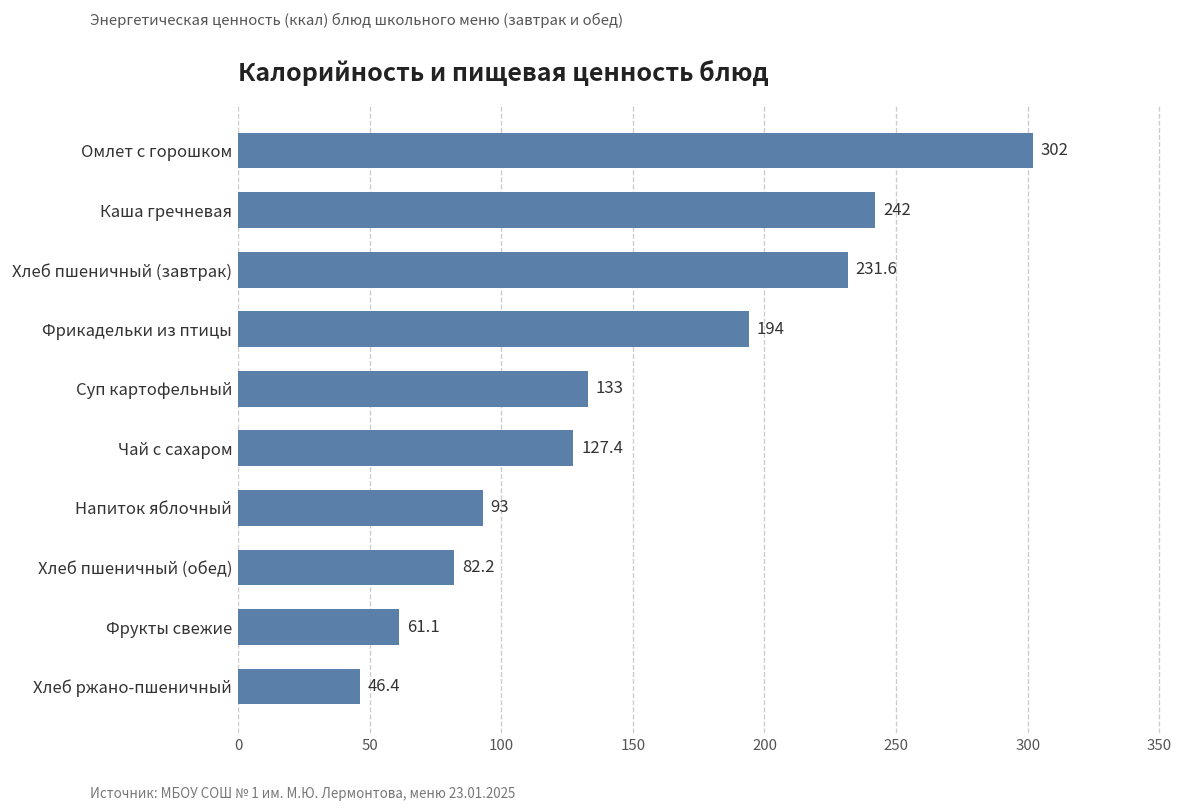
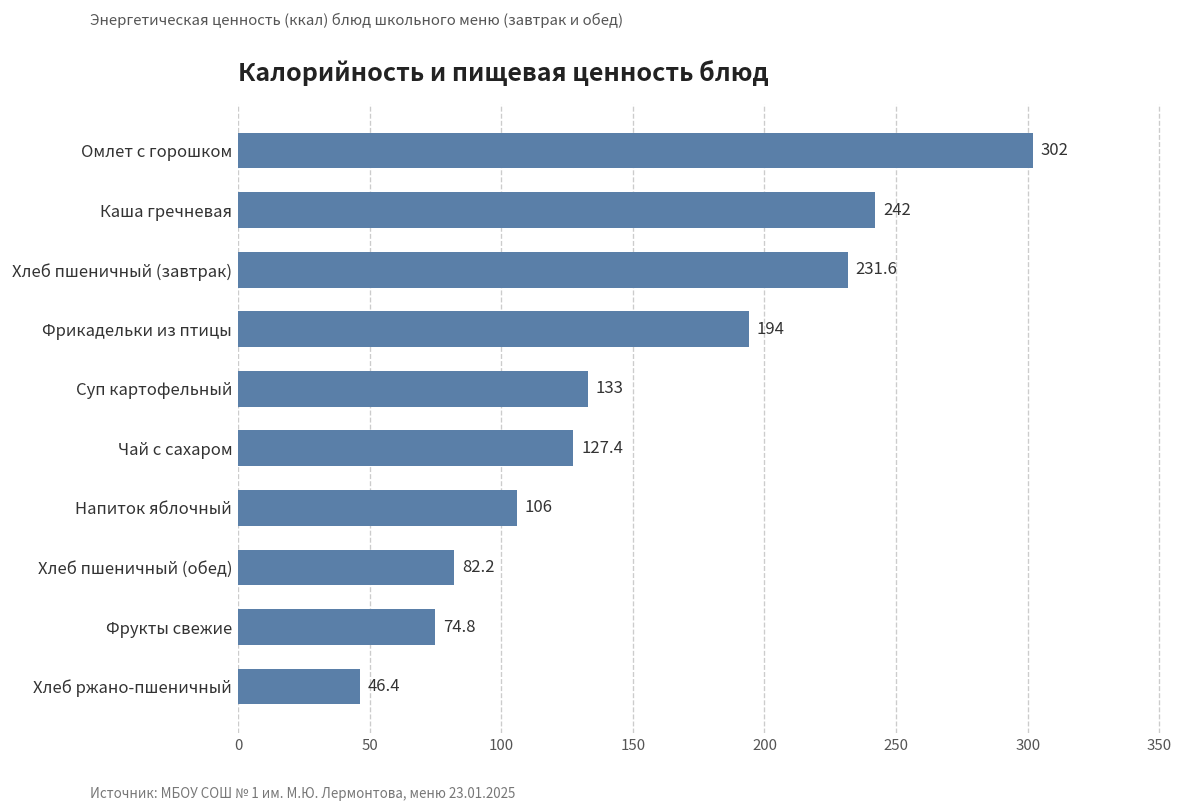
Напиток яблочный: 93 -> 106
Фрукты свежие: 61.1 -> 74.8
